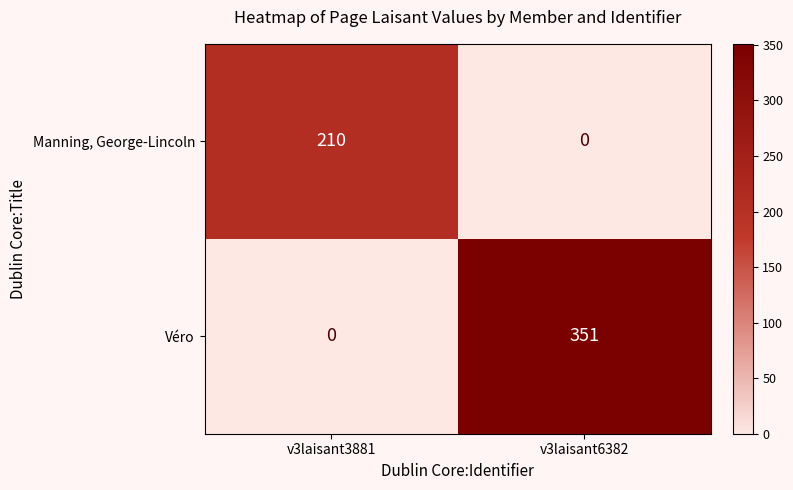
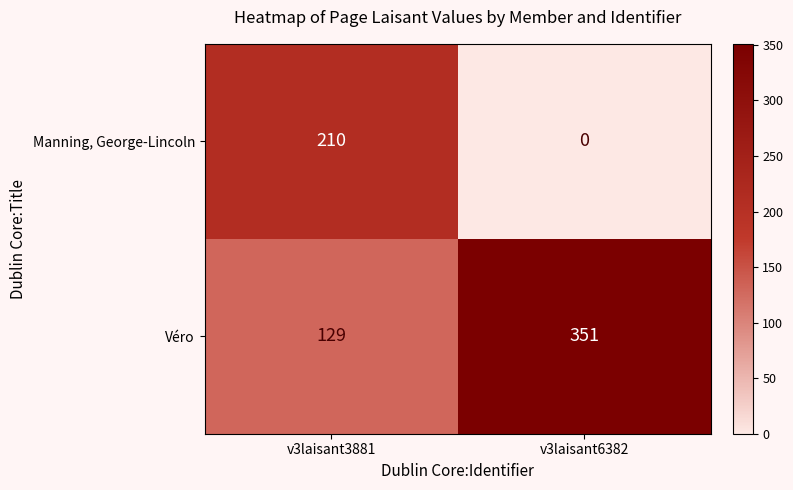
Véro, v3laisant3881: 0 -> 129
